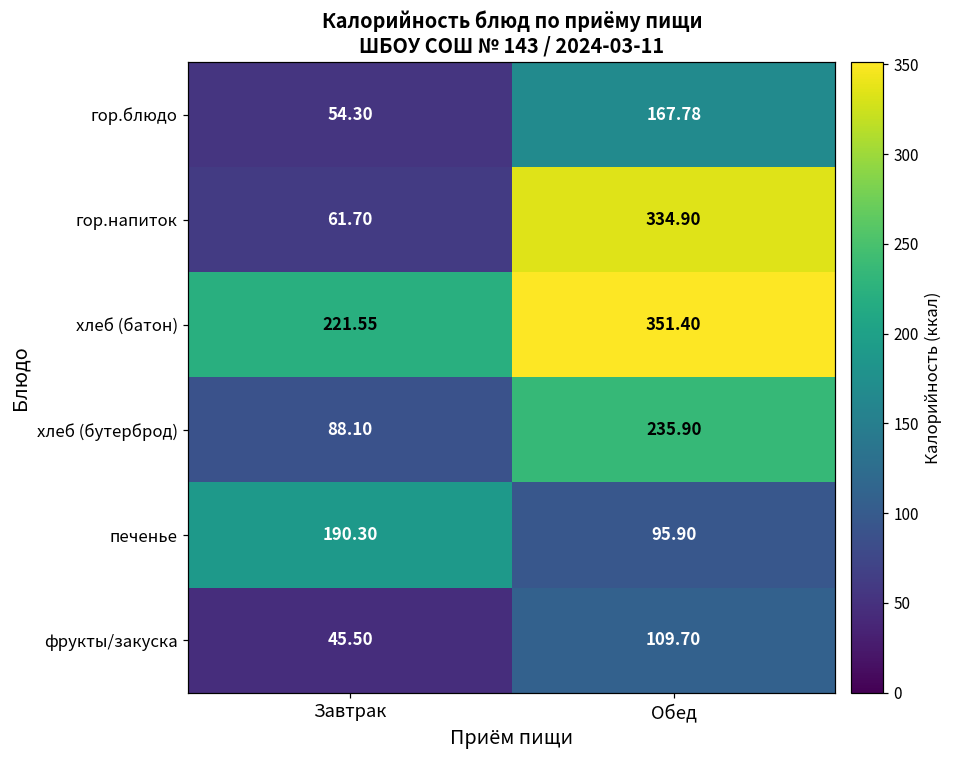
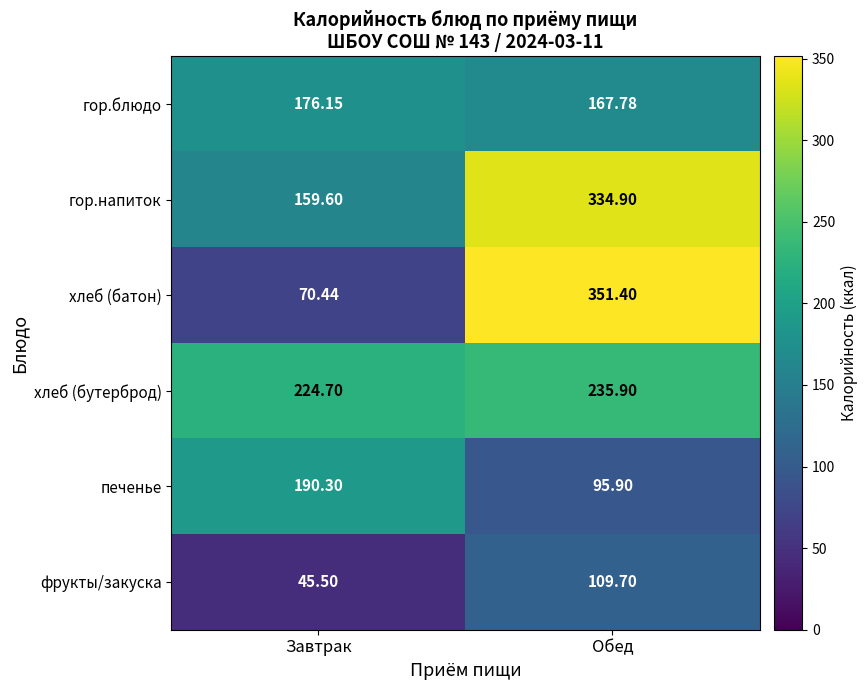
гор.блюдо, Завтрак: 54.30 -> 176.15
гор.напиток, Завтрак: 61.70 -> 159.60
хлеб (батон), Завтрак: 221.55 -> 70.44
хлеб (бутерброд), Завтрак: 88.10 -> 224.70
